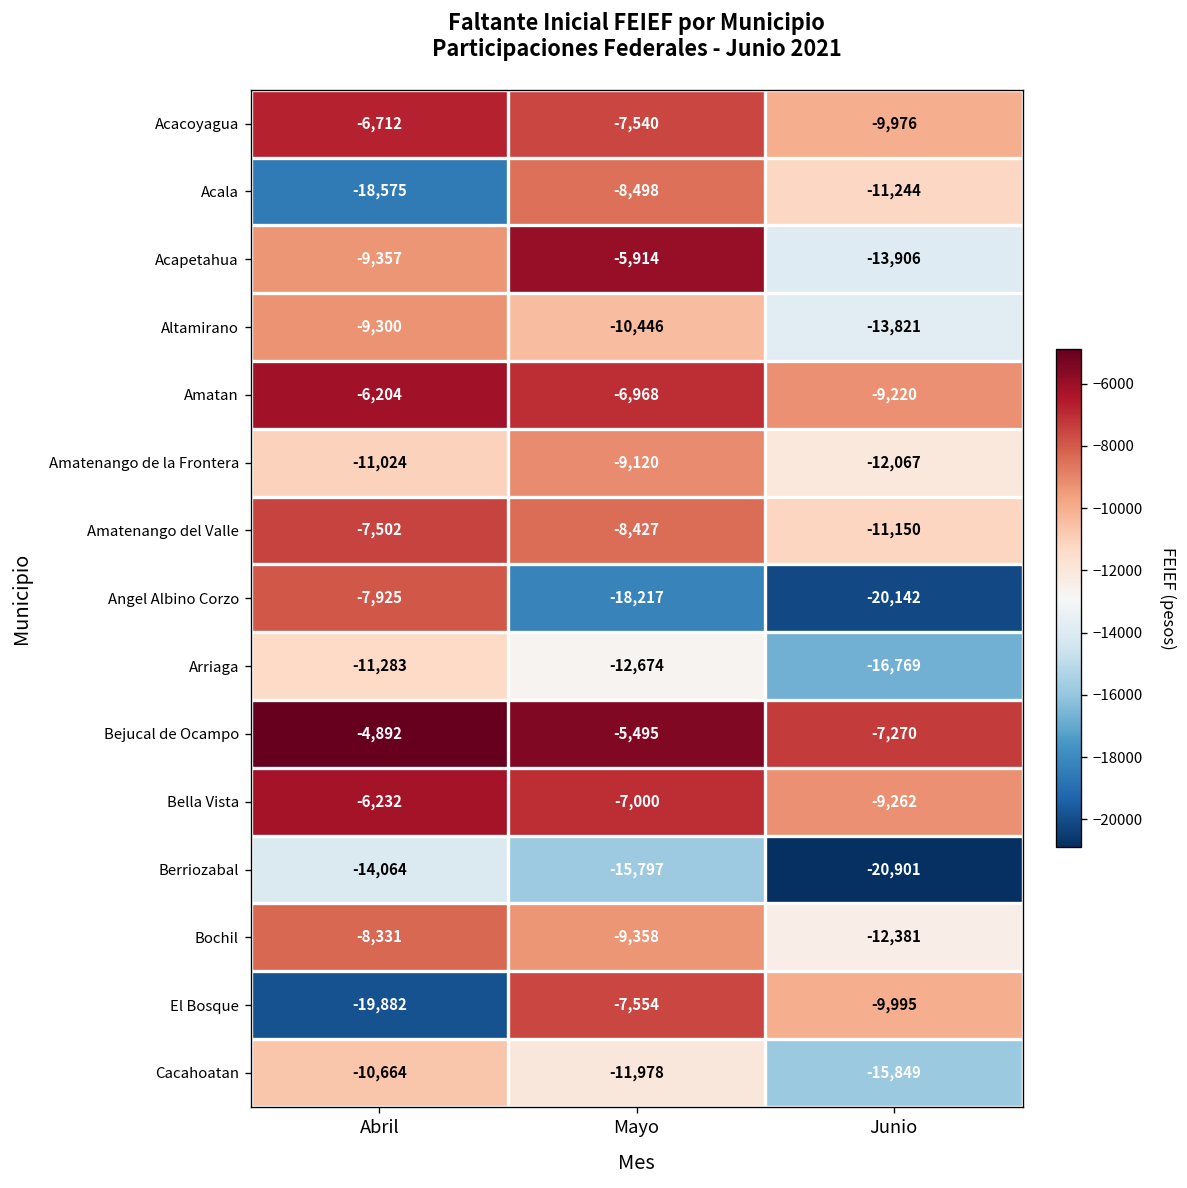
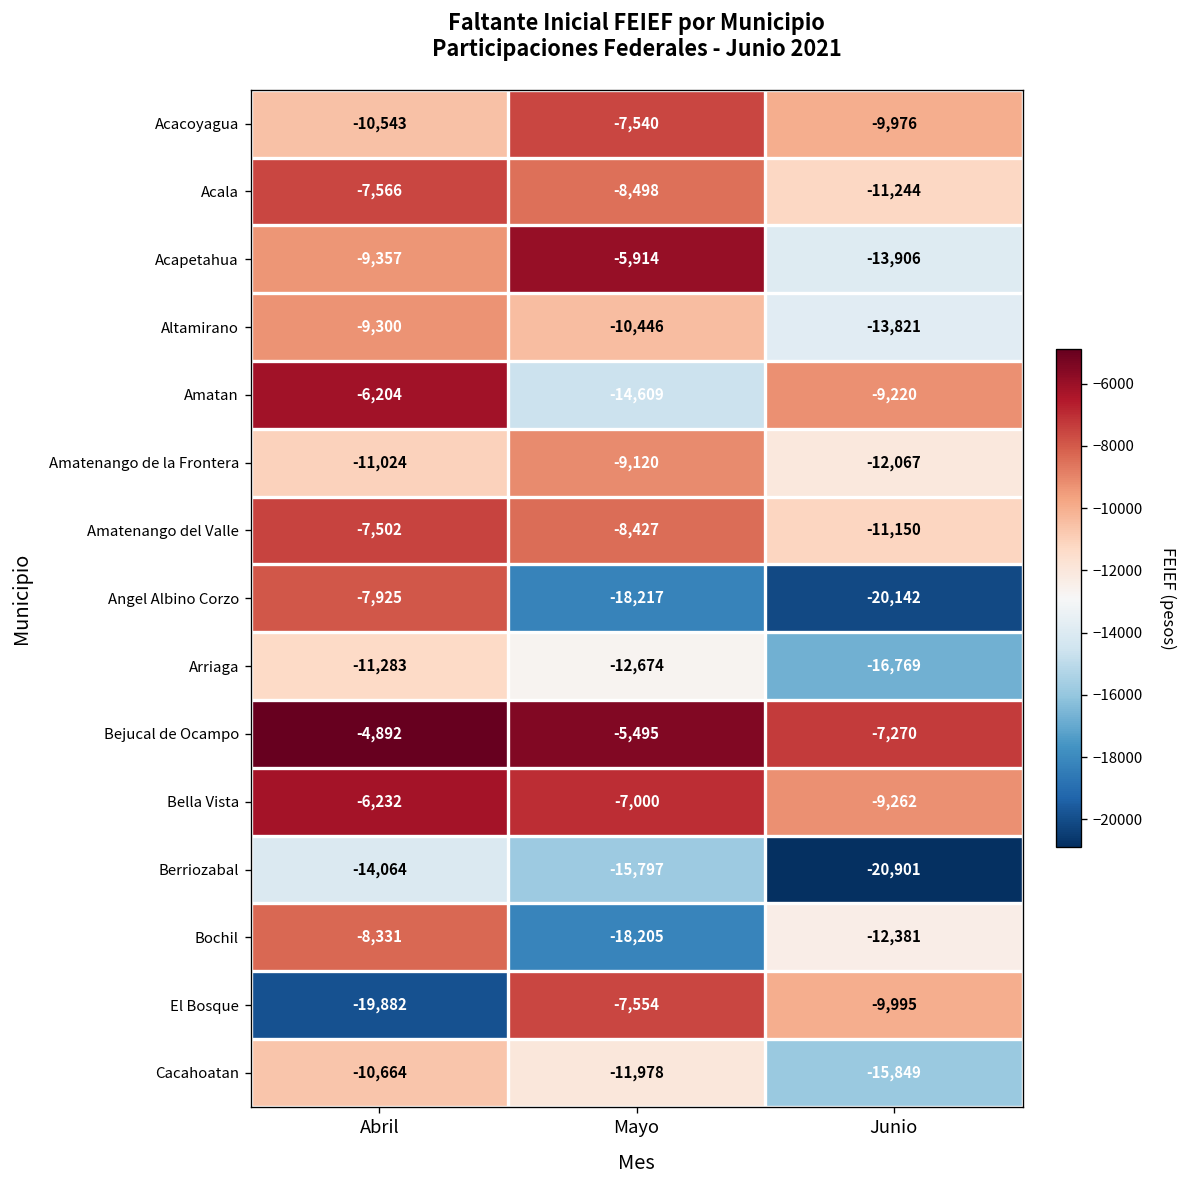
Acacoyagua, Abril: -6,712 -> -10,543
Acala, Abril: -18,575 -> -7,566
Amatan, Mayo: -6,968 -> -14,609
Bochil, Mayo: -9,358 -> -18,205
